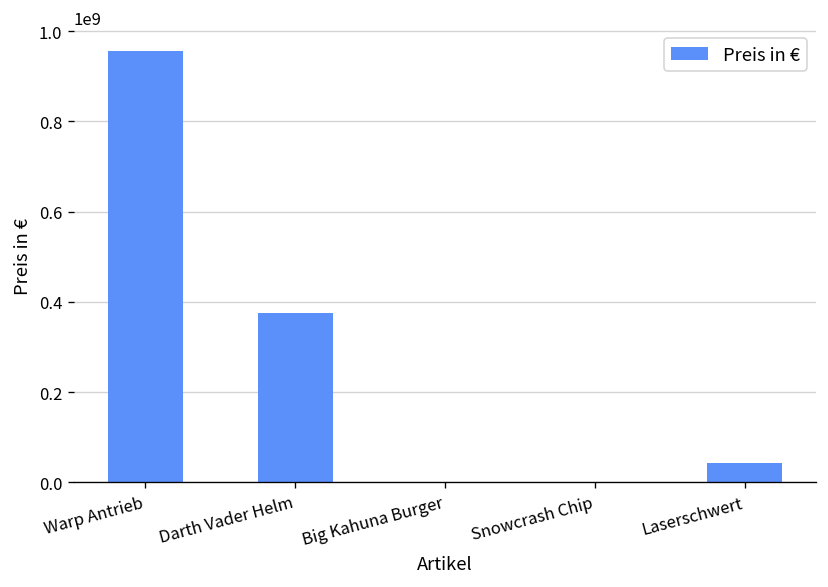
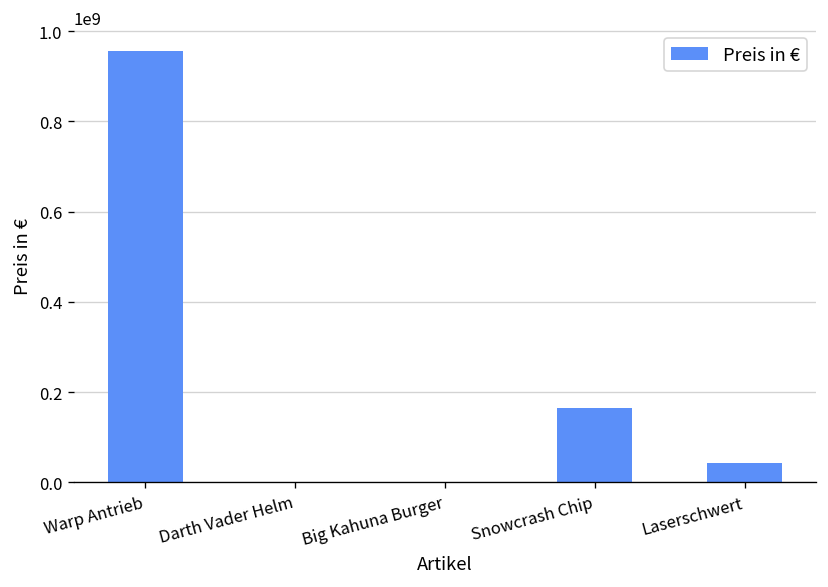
Darth Vader Helm: 370000000 -> 0
Snowcrash Chip: 0 -> 160000000
